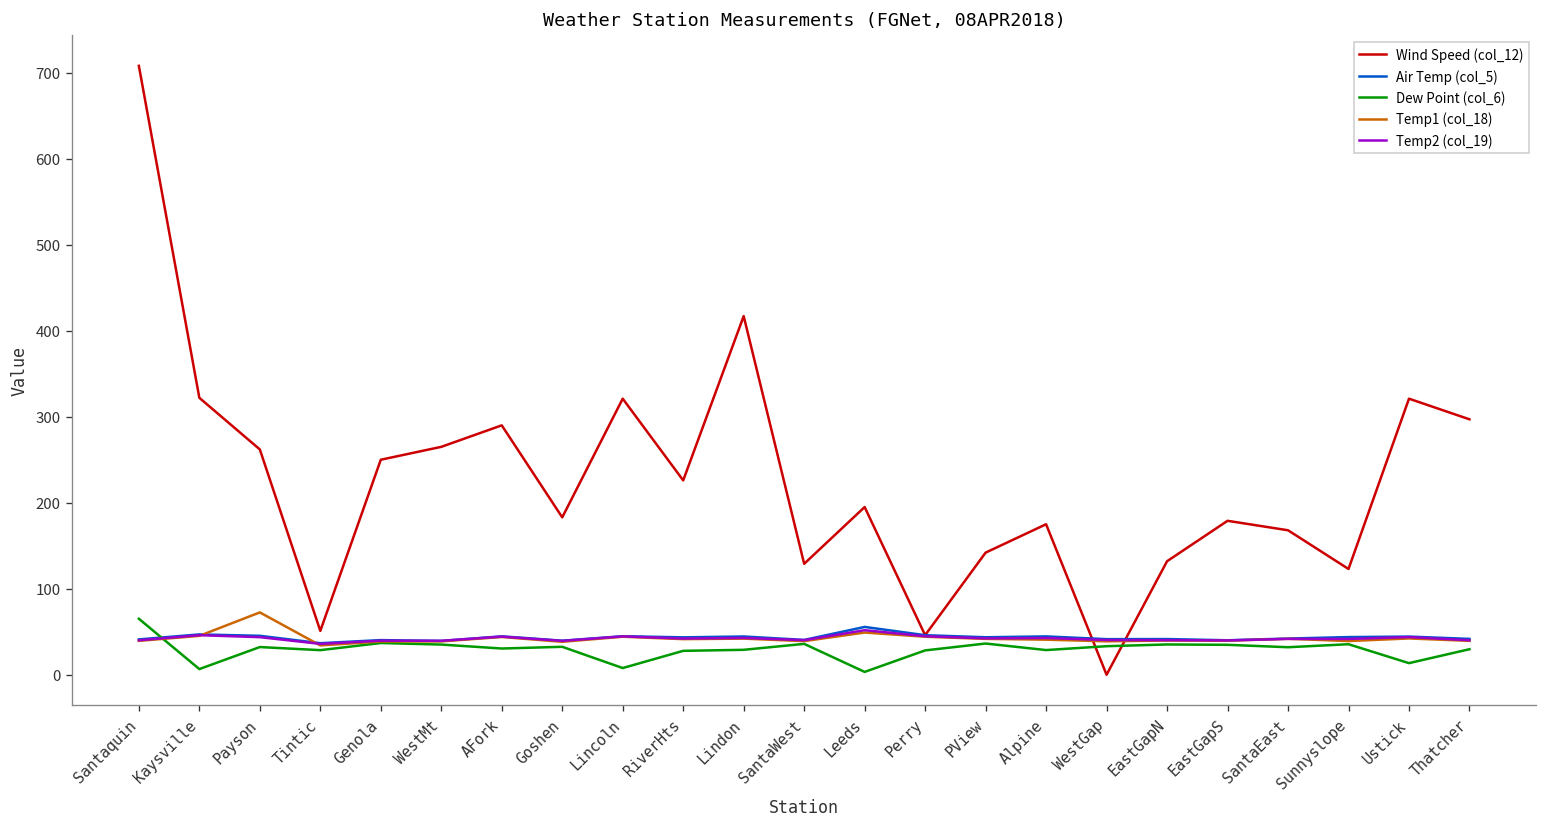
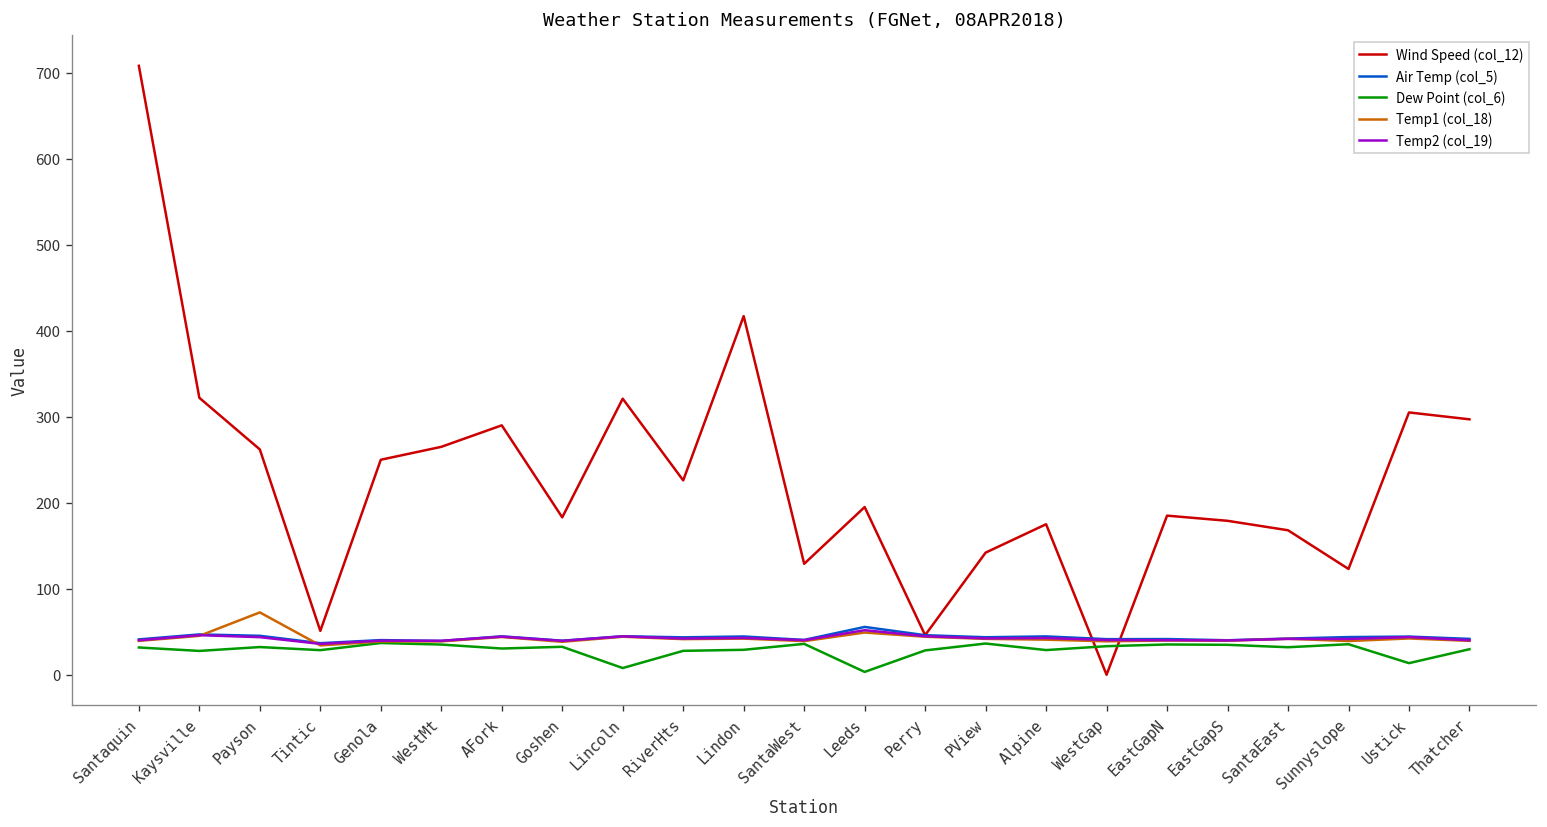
Dew Point (col_6), Santaquin: 70 -> 30
Dew Point (col_6), Kaysville: 10 -> 30
Wind Speed (col_12), EastGapN: 130 -> 190
Wind Speed (col_12), Ustick: 320 -> 310
